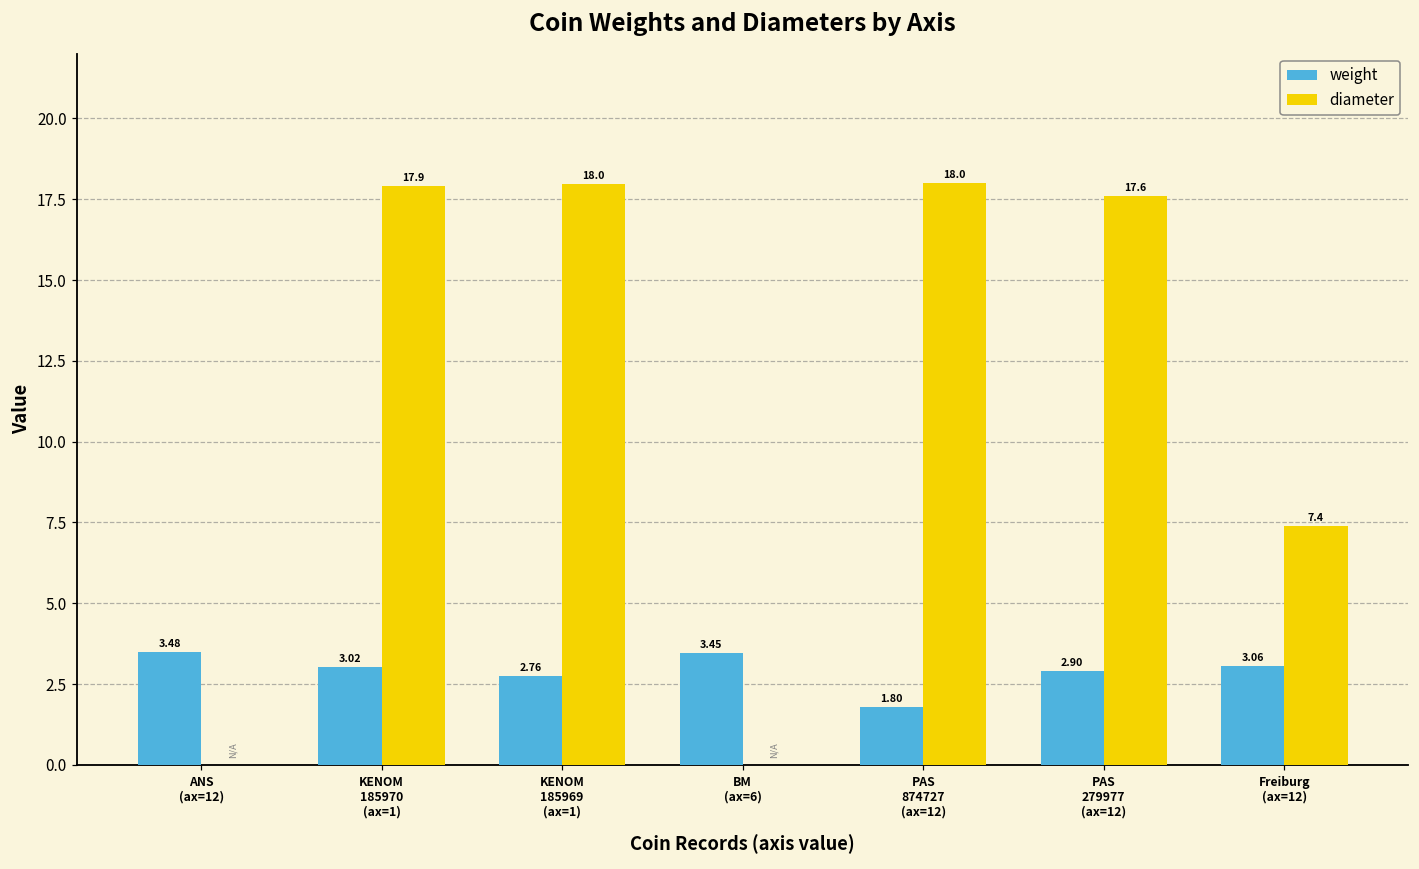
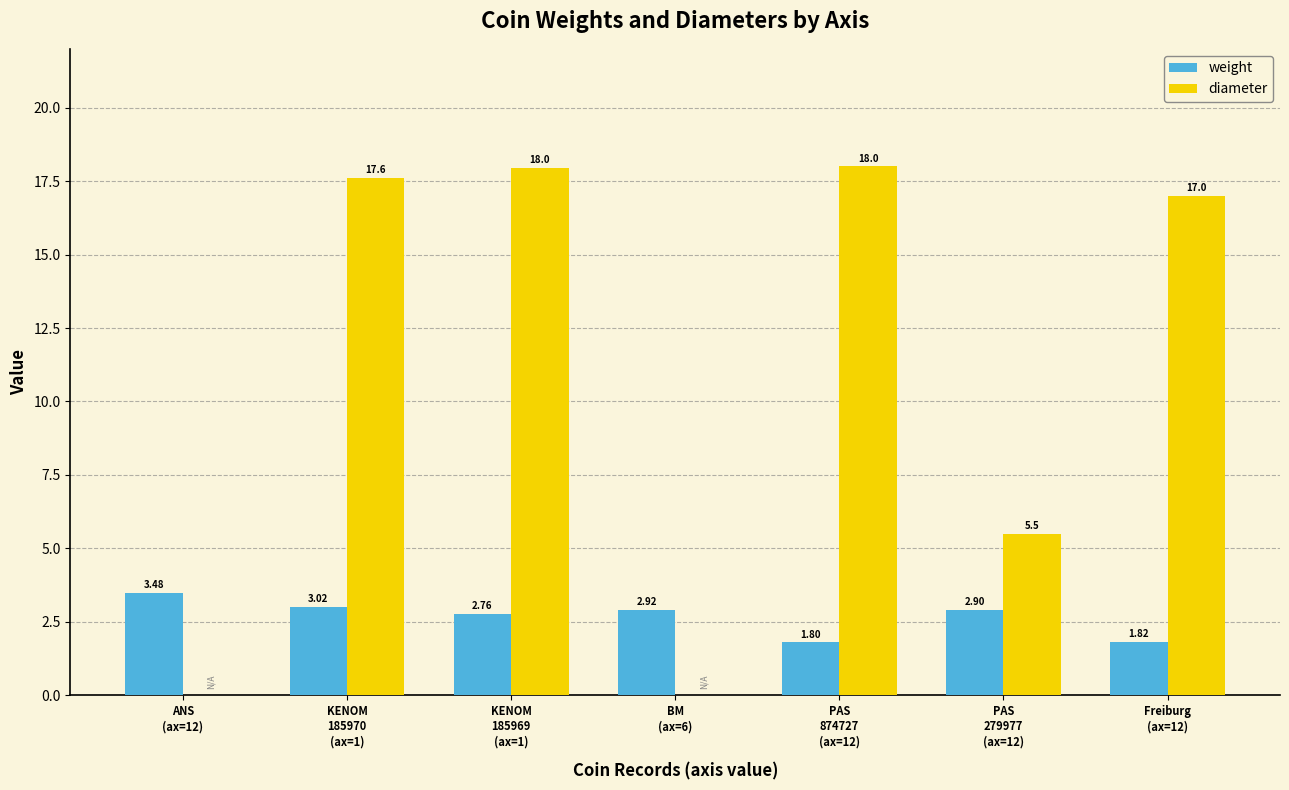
diameter, KENOM 185970 (ax=1): 17.9 -> 17.6
weight, BM (ax=6): 3.45 -> 2.92
diameter, PAS 279977 (ax=12): 17.6 -> 5.5
weight, Freiburg (ax=12): 3.06 -> 1.82
diameter, Freiburg (ax=12): 7.4 -> 17.0
